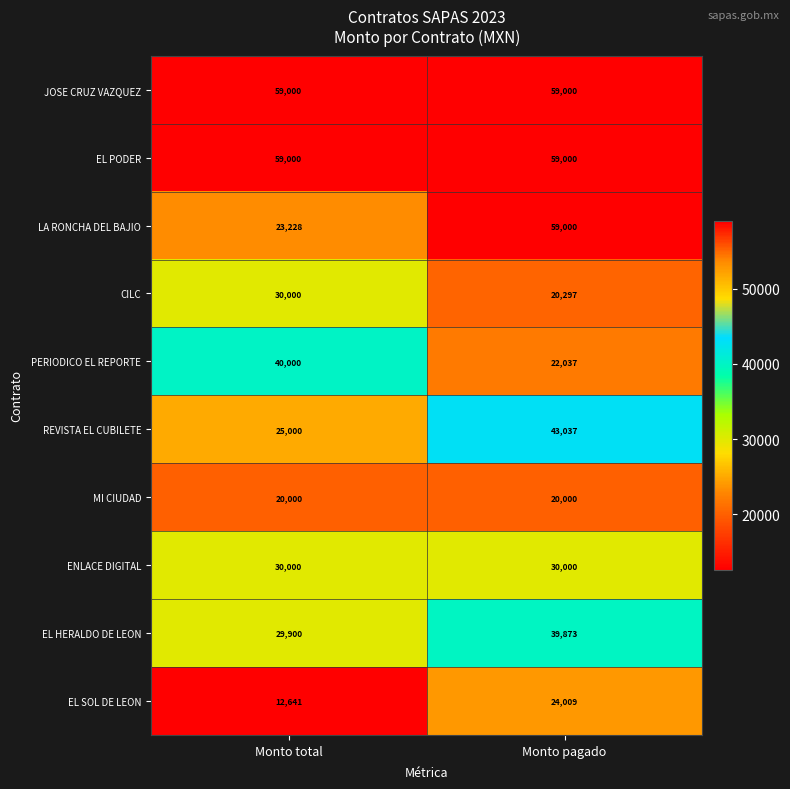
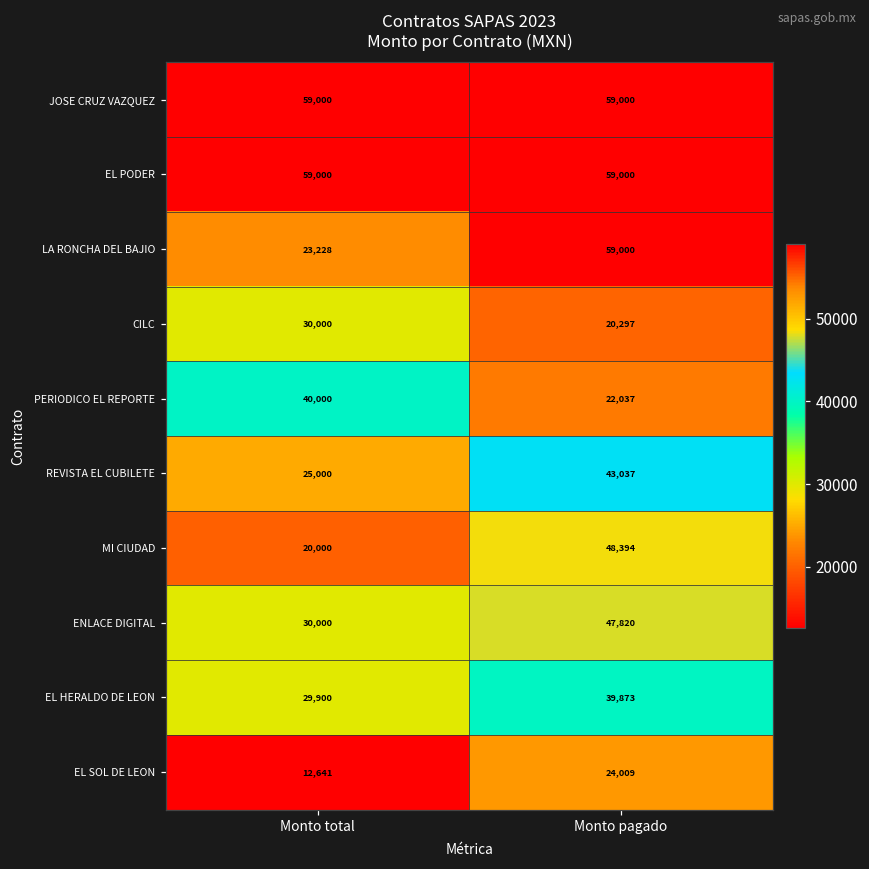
MI CIUDAD, Monto pagado: 20,000 -> 48,394
ENLACE DIGITAL, Monto pagado: 30,000 -> 47,820
